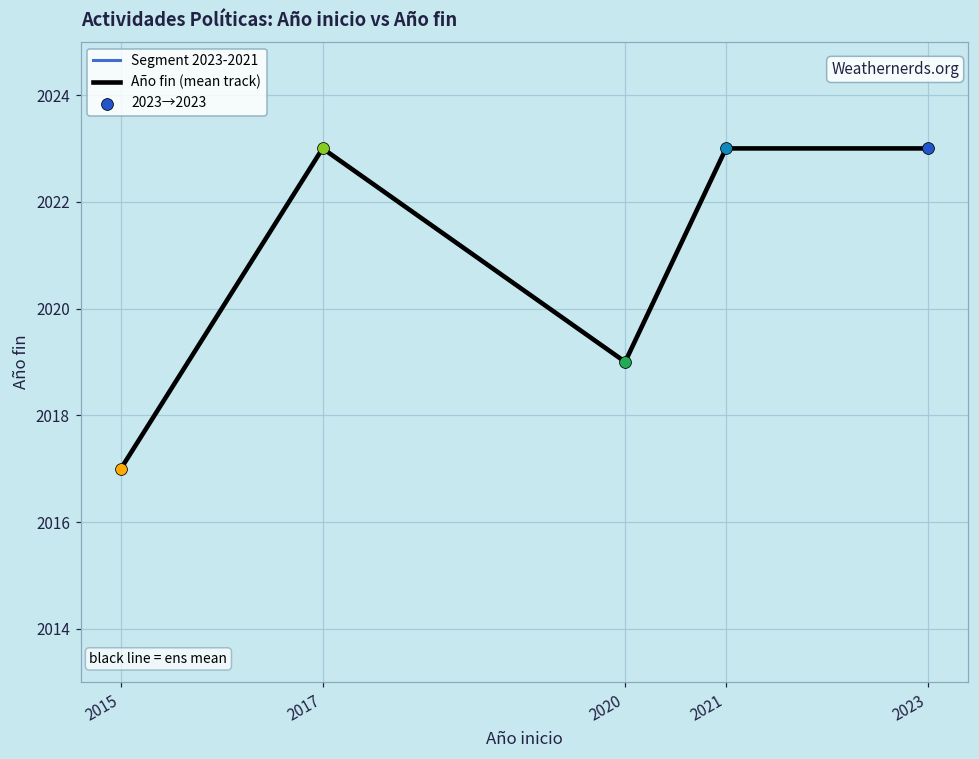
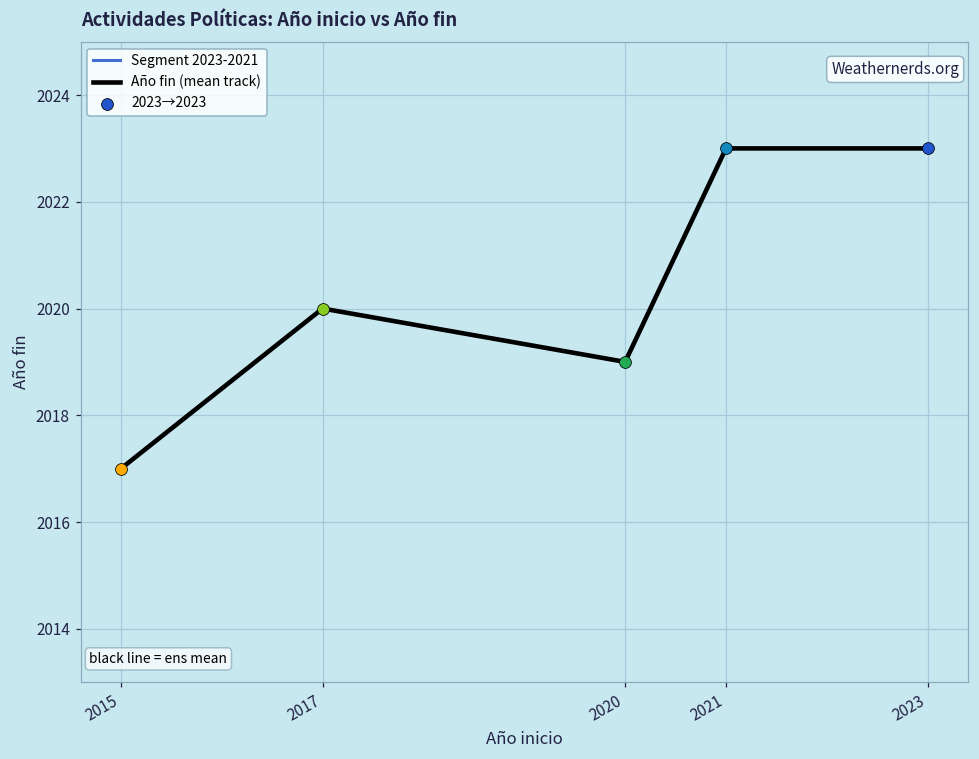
Año fin (mean track), 2017: 2023 -> 2020
